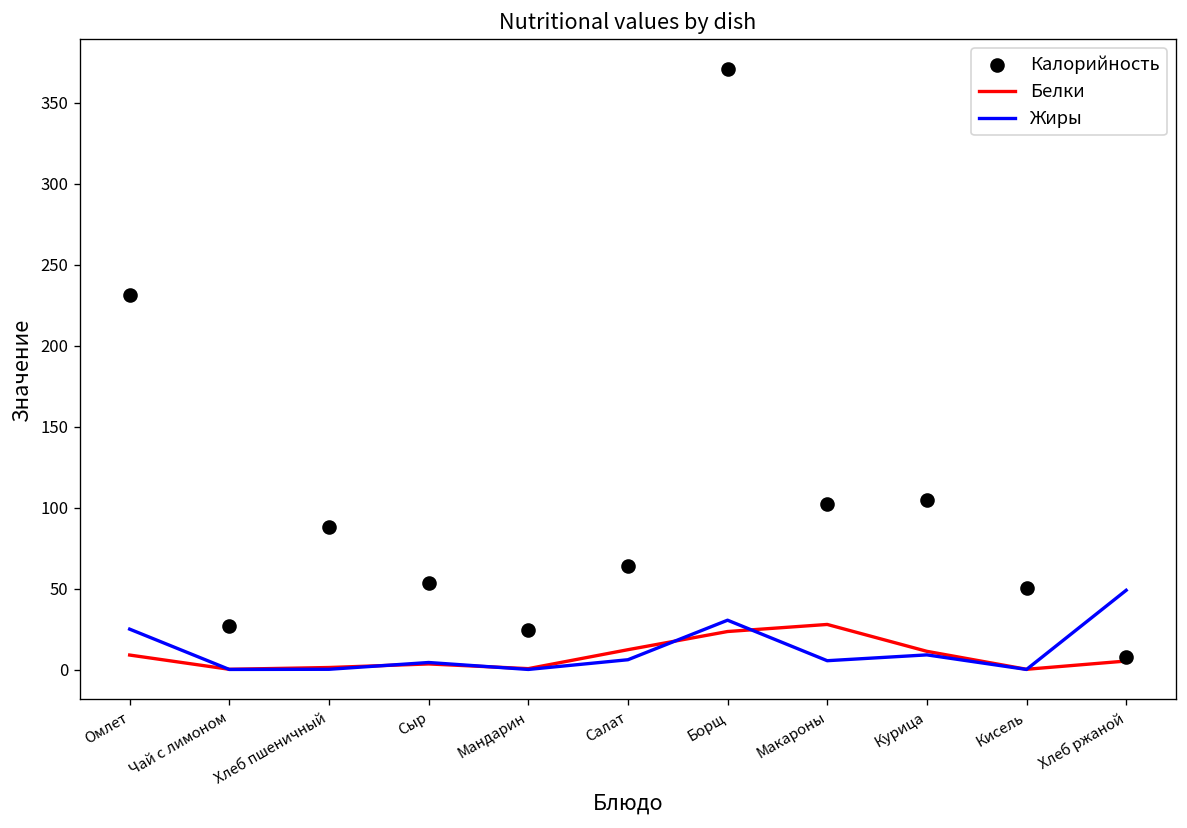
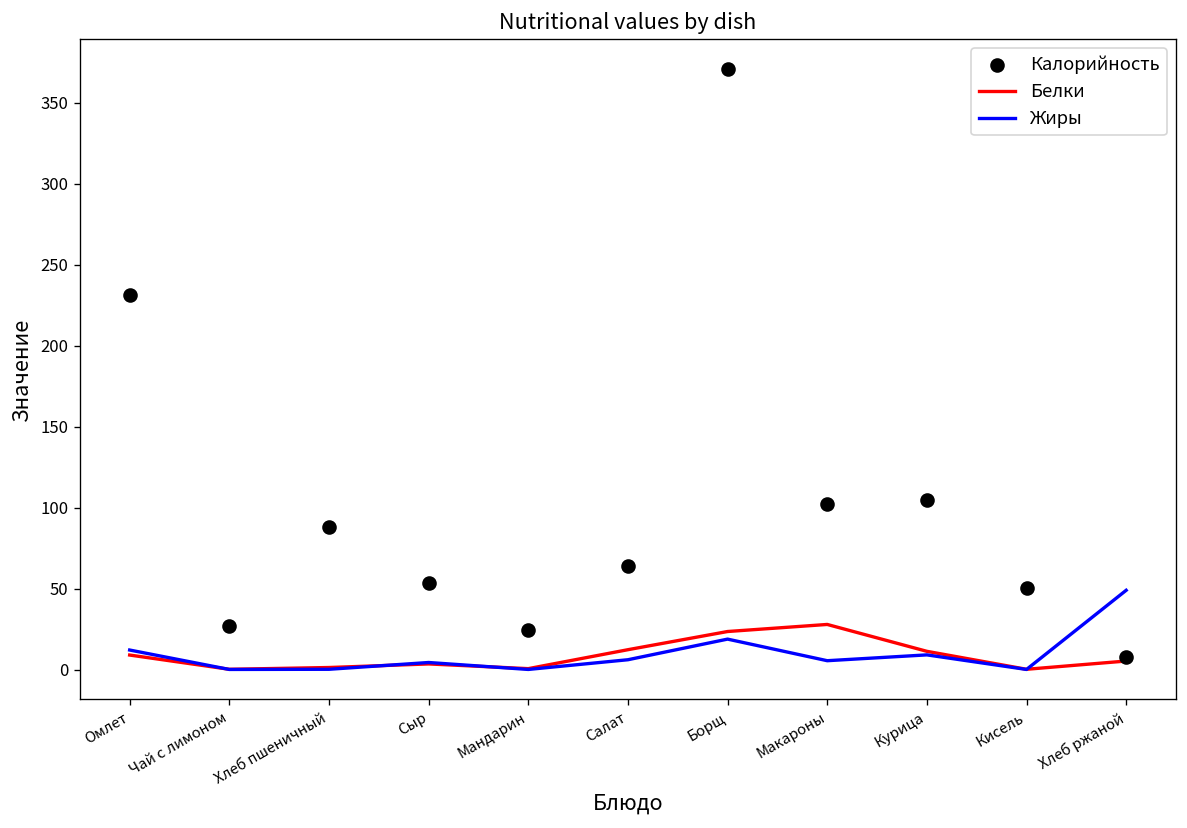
Жиры, Омлет: 25 -> 12
Жиры, Борщ: 31 -> 19
